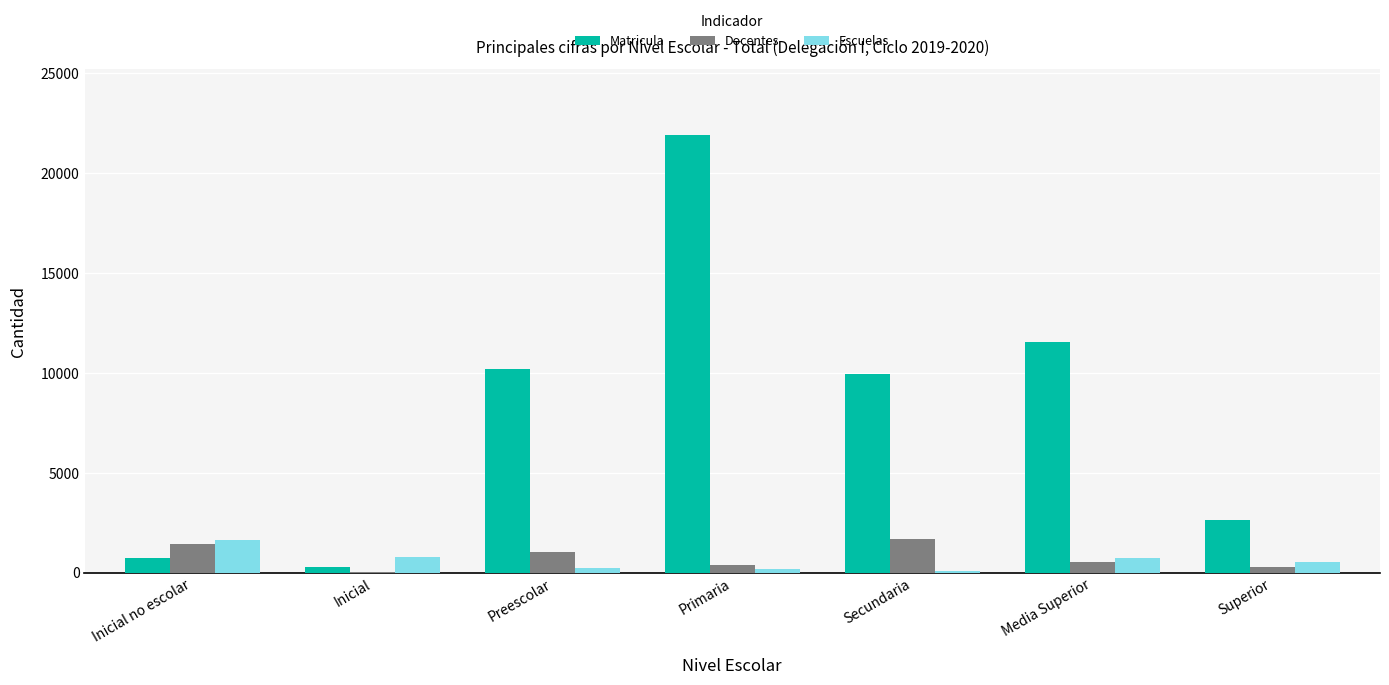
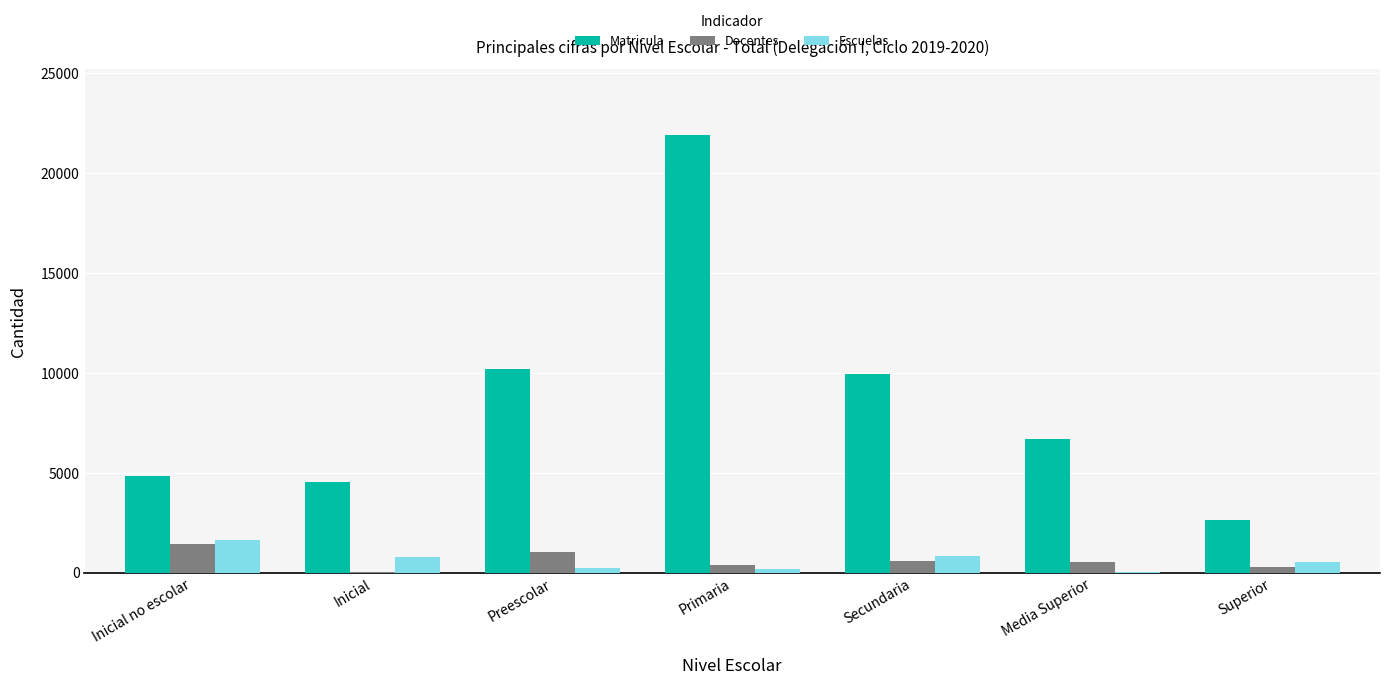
Matricula, Inicial no escolar: 700 -> 4900
Matricula, Inicial: 300 -> 4600
Docentes, Secundaria: 1700 -> 600
Escuelas, Secundaria: 100 -> 800
Matricula, Media Superior: 11500 -> 6700
Escuelas, Media Superior: 700 -> 100
